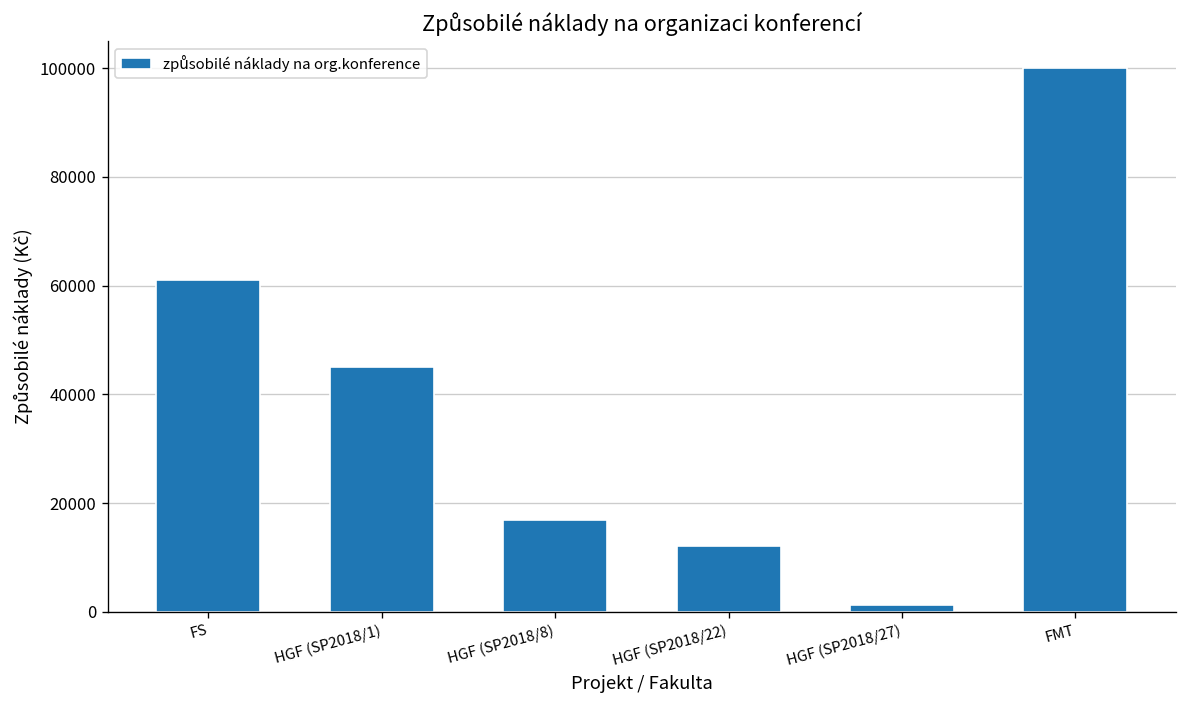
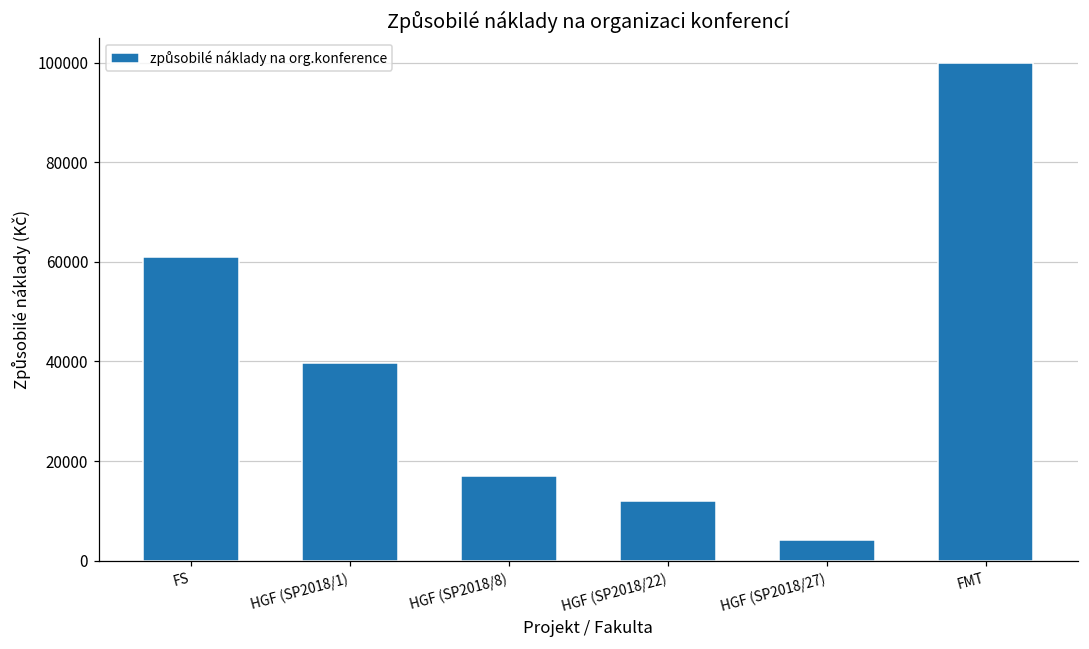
HGF (SP2018/1): 45000 -> 40000
HGF (SP2018/27): 1000 -> 4000
